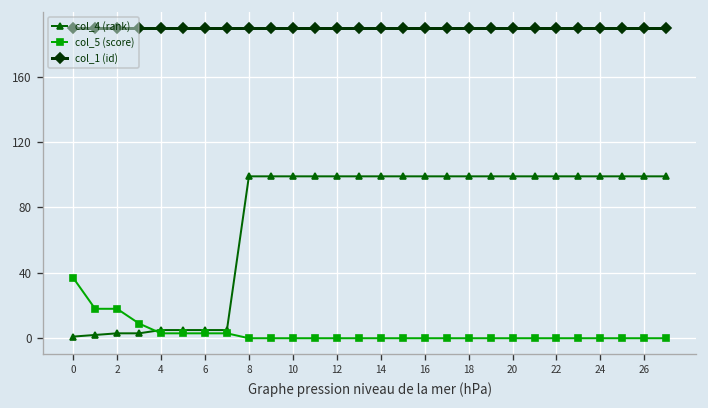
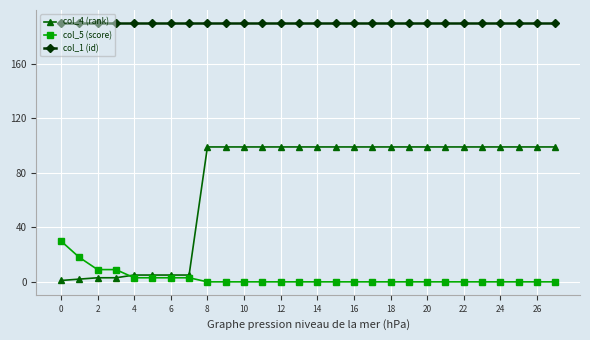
col_5 (score), 0: 37 -> 30
col_5 (score), 2: 18 -> 9
